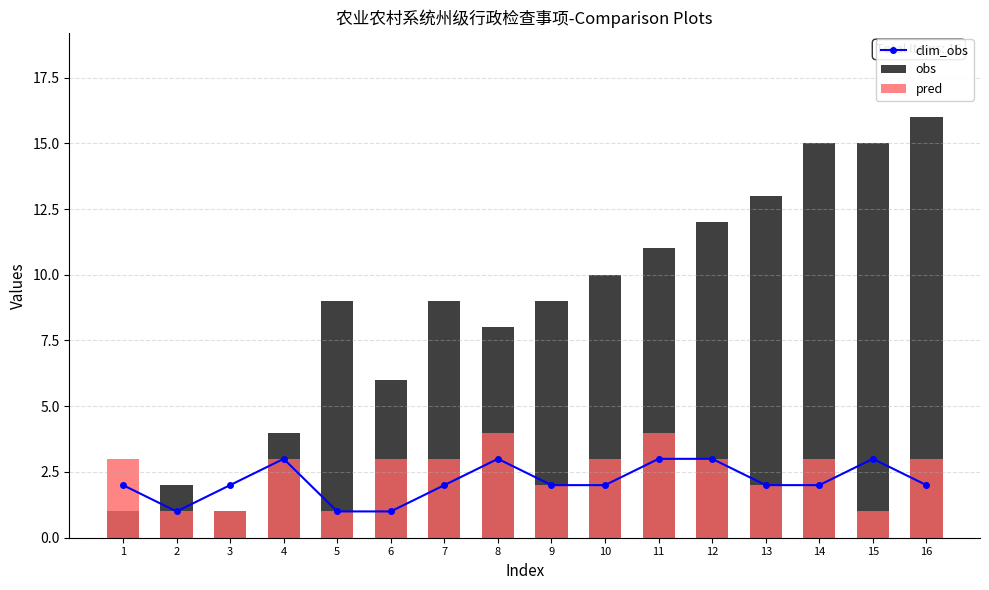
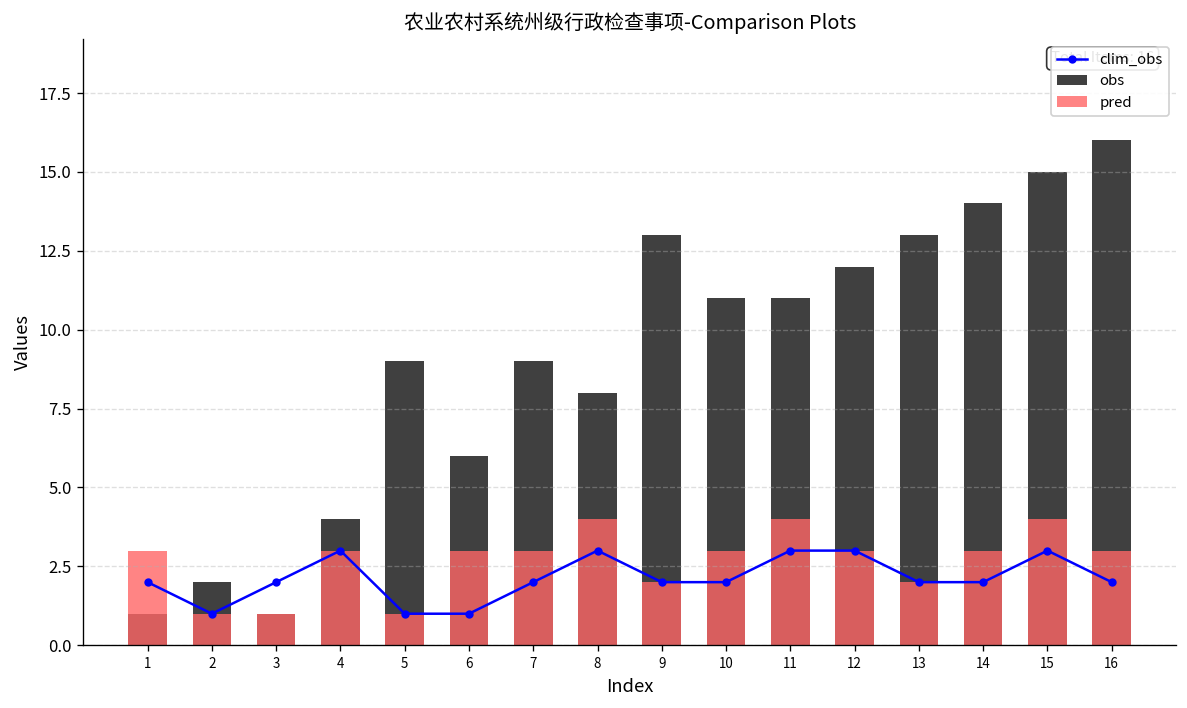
obs, 9: 9 -> 13
obs, 10: 10 -> 11
obs, 14: 15 -> 14
pred, 15: 1 -> 4
